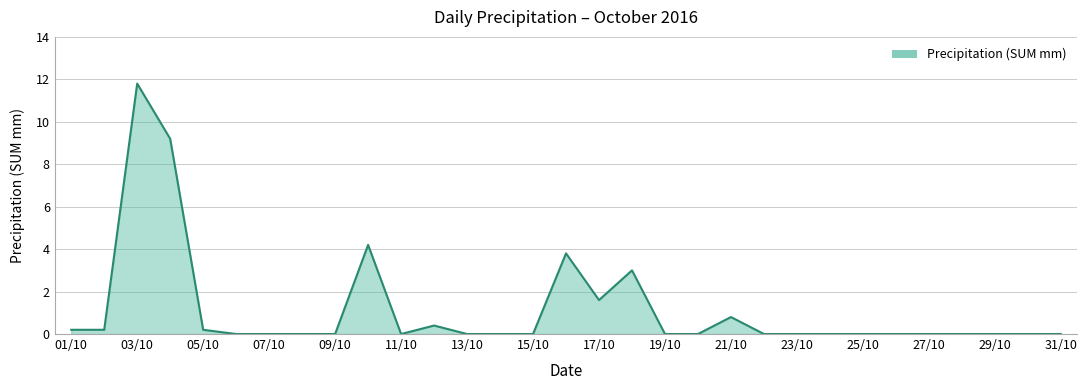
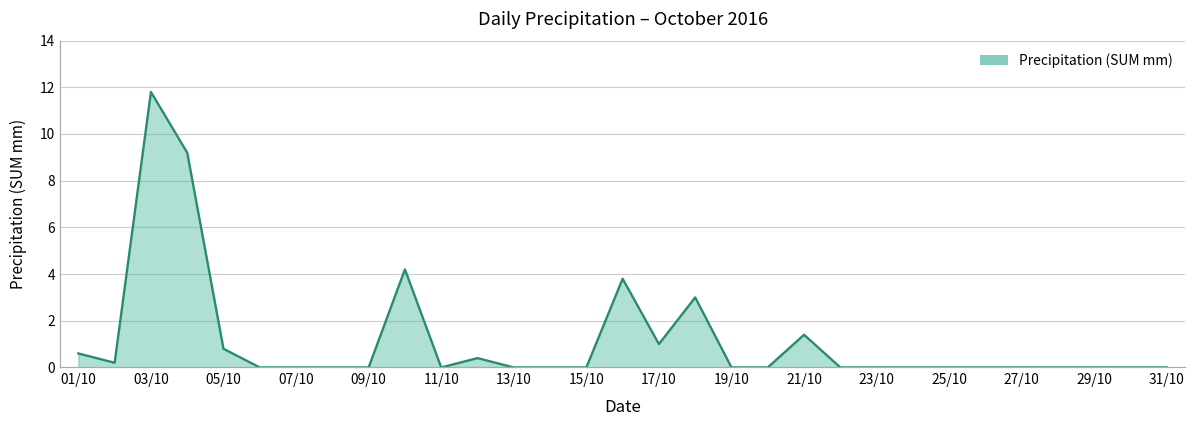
01/10: 0.2 -> 0.6
05/10: 0.2 -> 0.8
17/10: 1.6 -> 1.0
21/10: 0.8 -> 1.4
